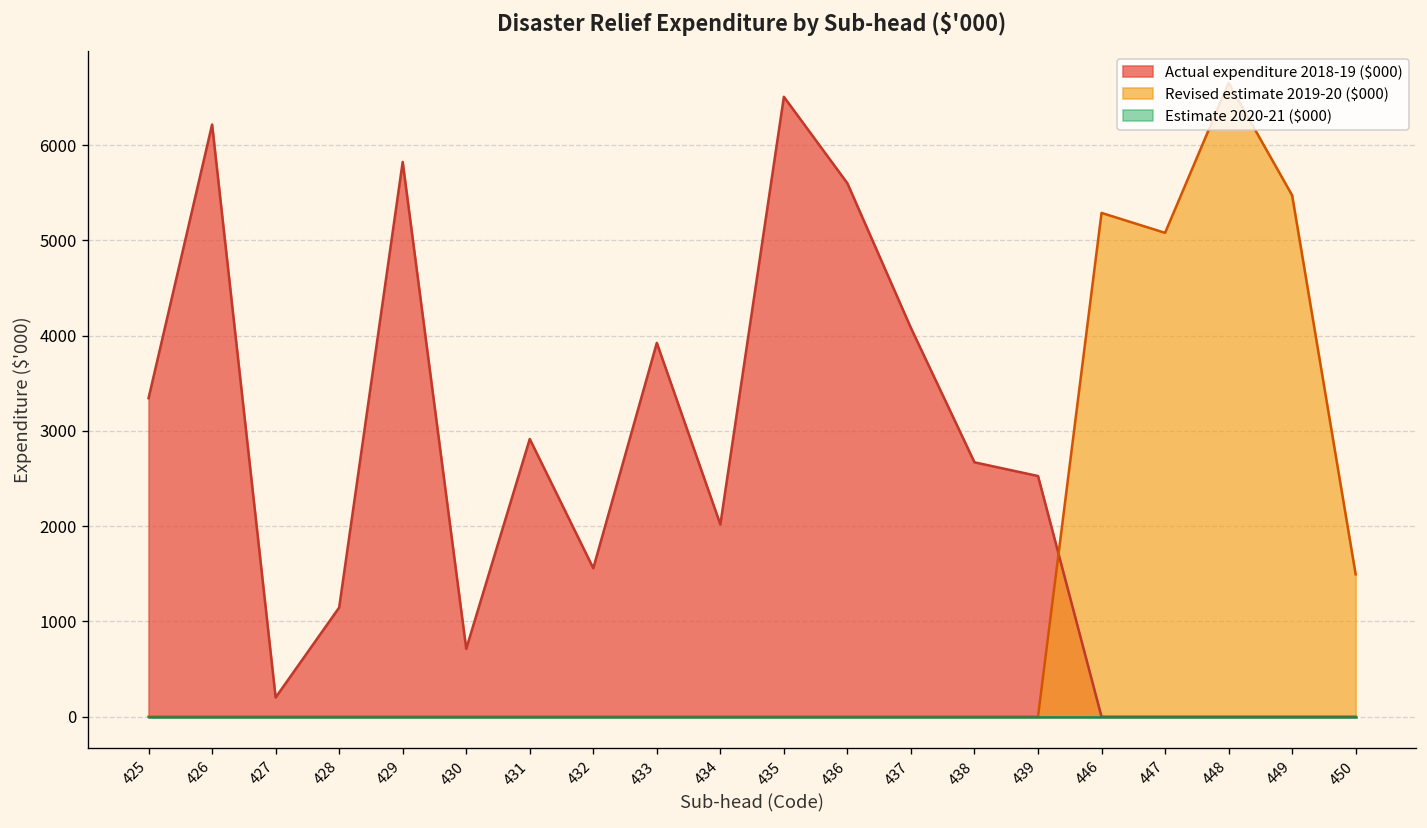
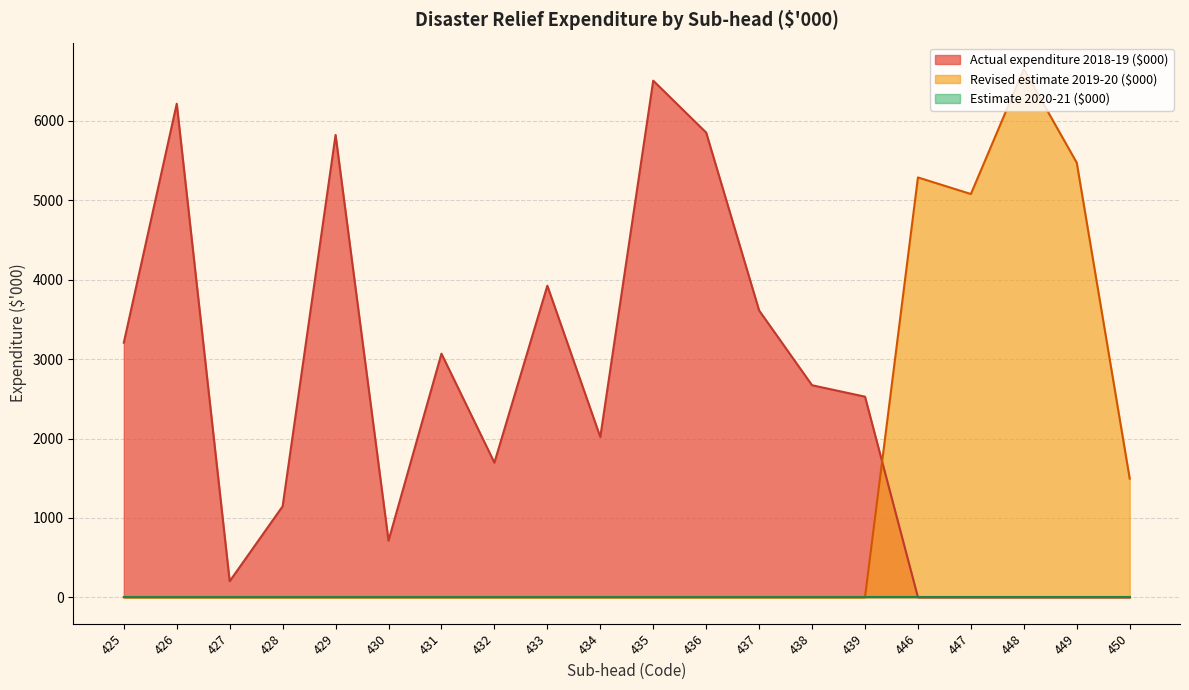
Actual expenditure 2018-19 ($000), 425: 3300 -> 3200
Actual expenditure 2018-19 ($000), 431: 2900 -> 3100
Actual expenditure 2018-19 ($000), 432: 1600 -> 1700
Actual expenditure 2018-19 ($000), 436: 5600 -> 5900
Actual expenditure 2018-19 ($000), 437: 4100 -> 3600
